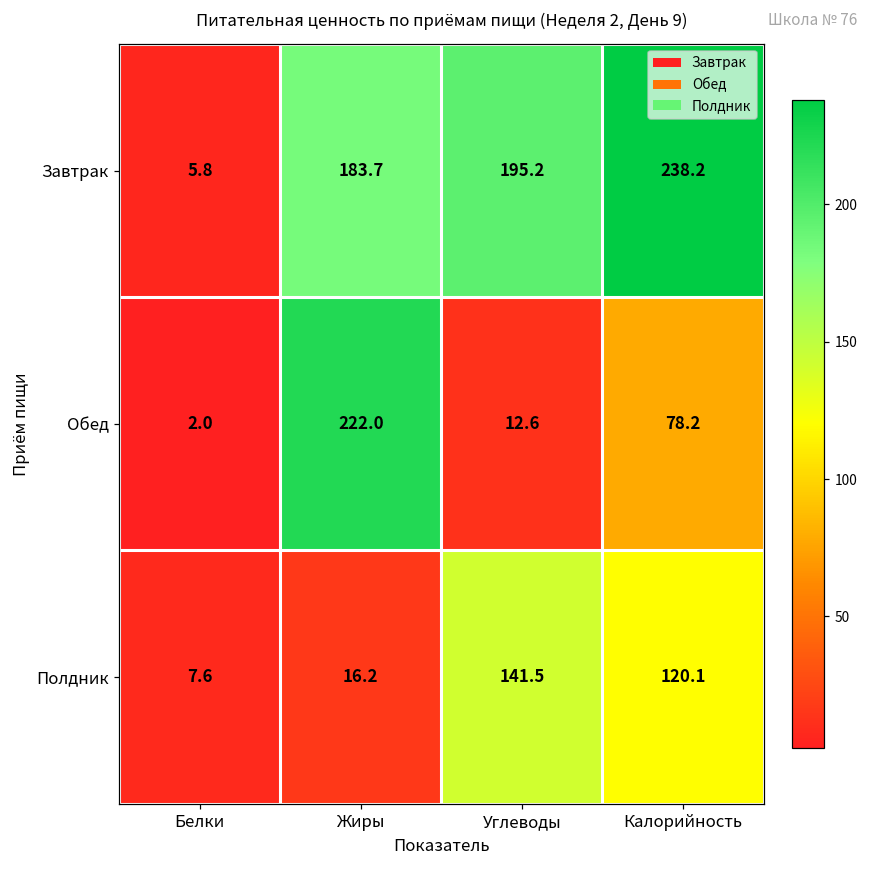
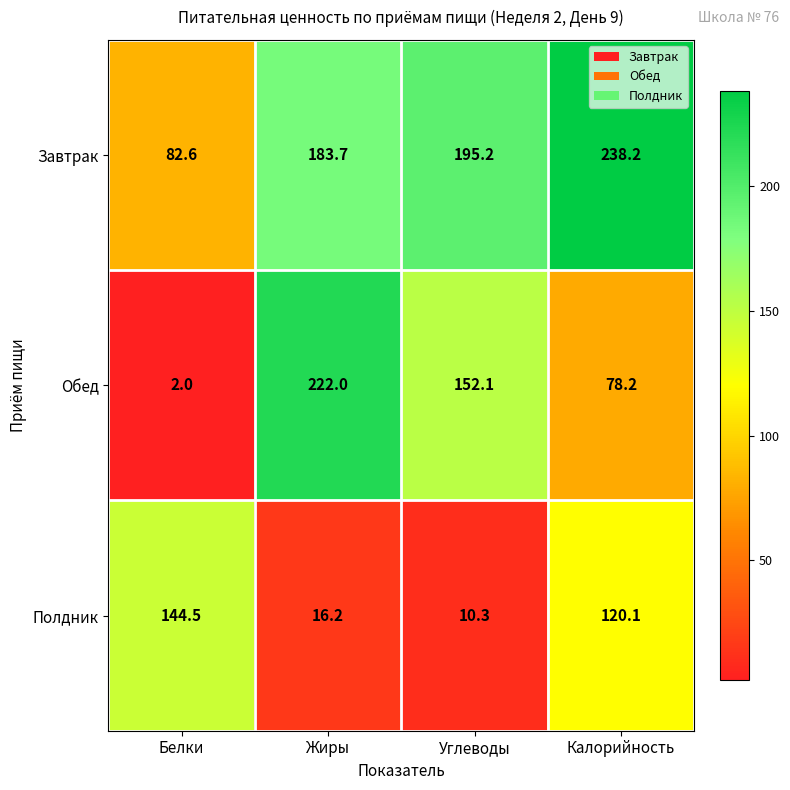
Завтрак, Белки: 5.8 -> 82.6
Обед, Углеводы: 12.6 -> 152.1
Полдник, Белки: 7.6 -> 144.5
Полдник, Углеводы: 141.5 -> 10.3
